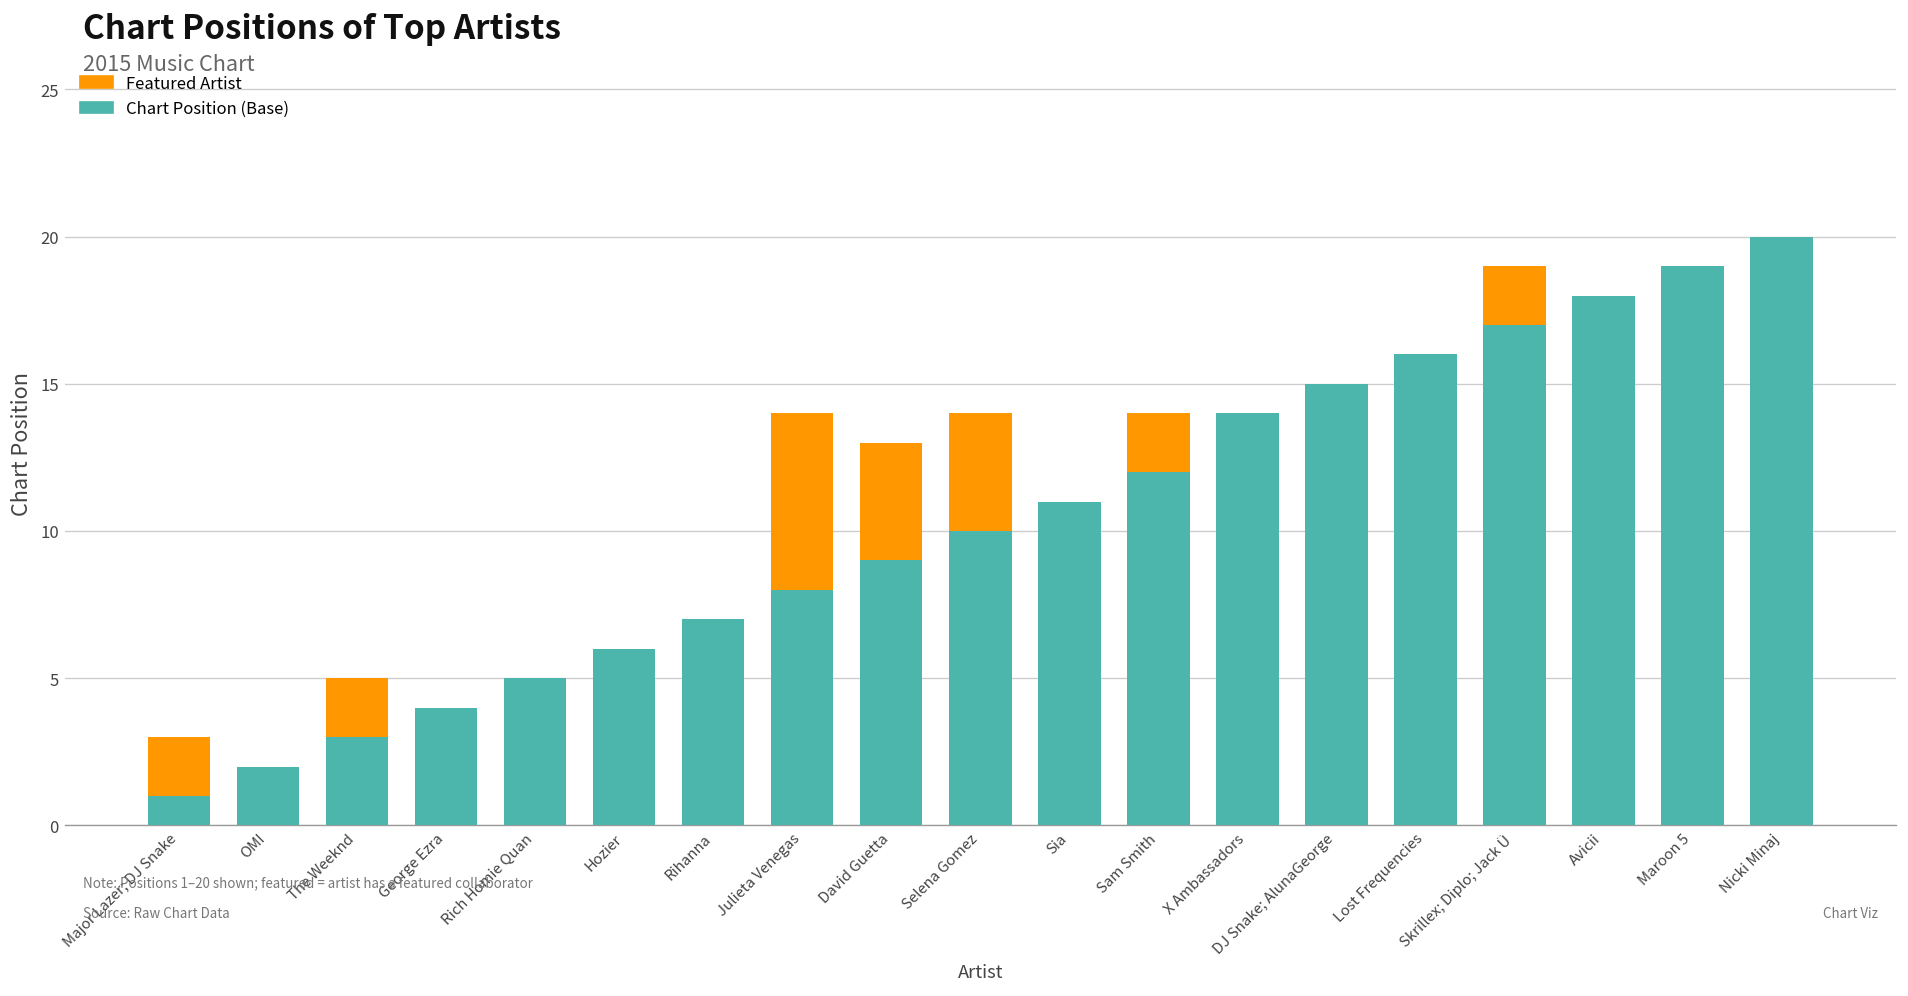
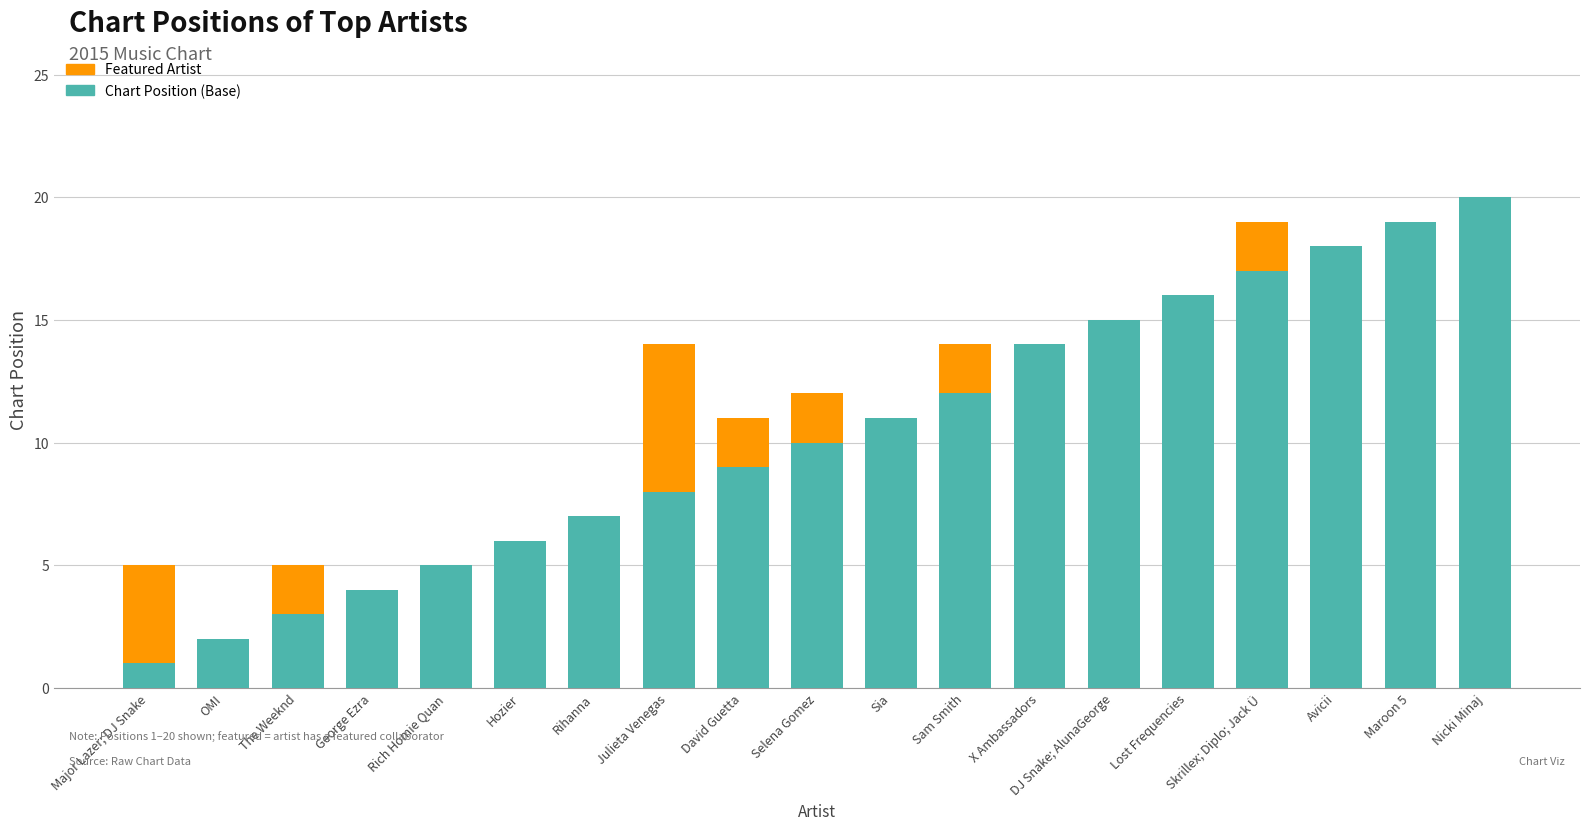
Featured Artist, Major Lazer; DJ Snake: 2.0 -> 4.0
Featured Artist, David Guetta: 4.0 -> 2.0
Featured Artist, Selena Gomez: 4.0 -> 2.0
